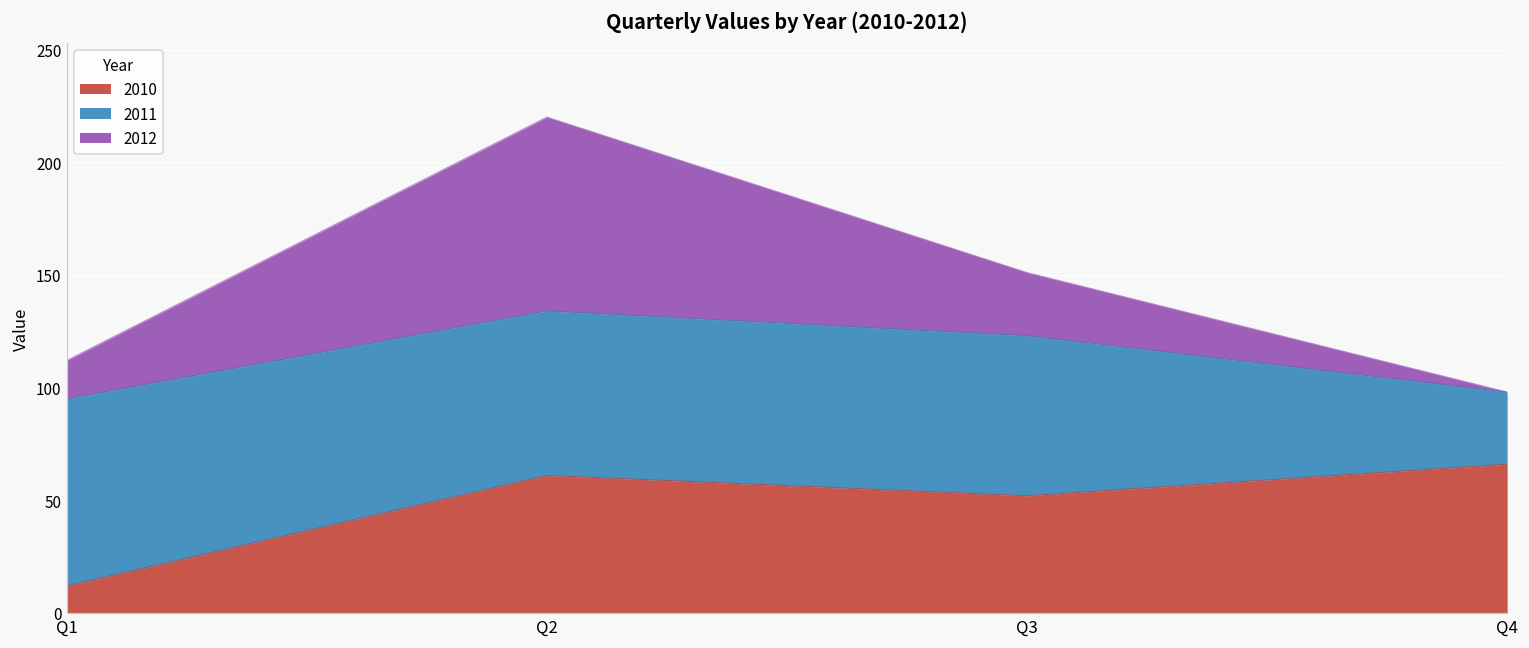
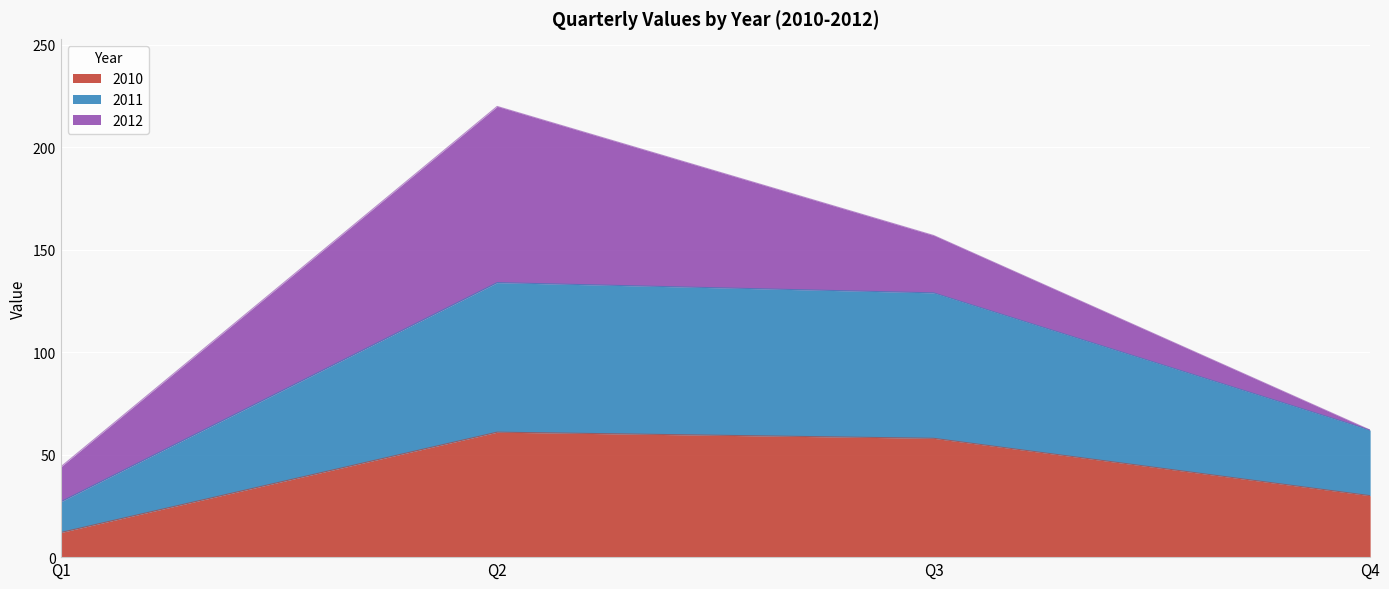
2011, Q1: 83 -> 15
2010, Q3: 52 -> 58
2010, Q4: 66 -> 30
